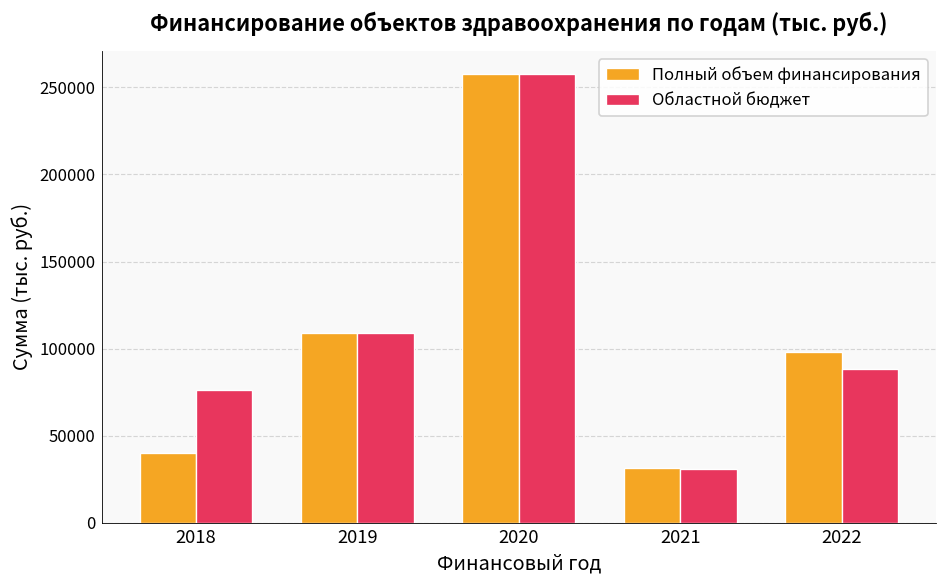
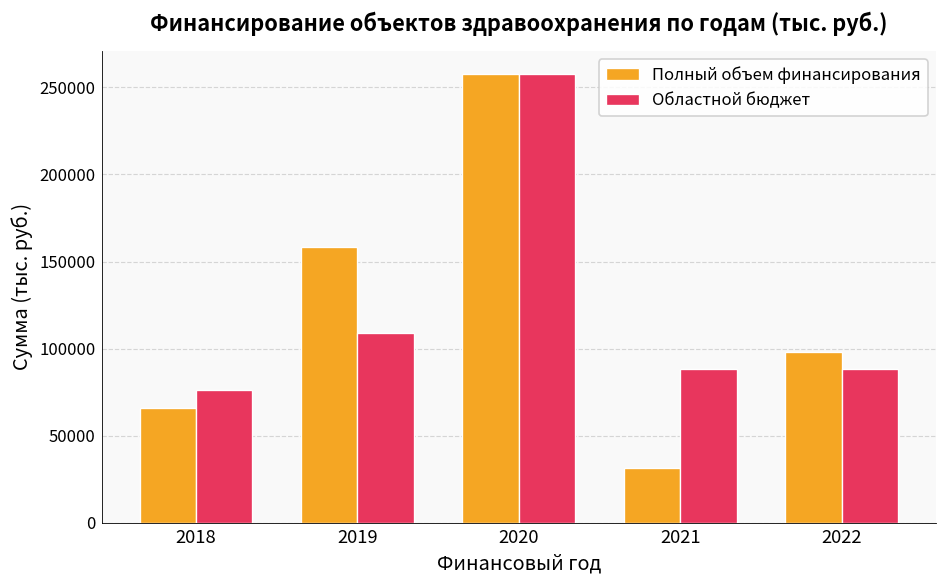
Полный объем финансирования, 2018: 40000 -> 66000
Полный объем финансирования, 2019: 109000 -> 158000
Областной бюджет, 2021: 31000 -> 88000
